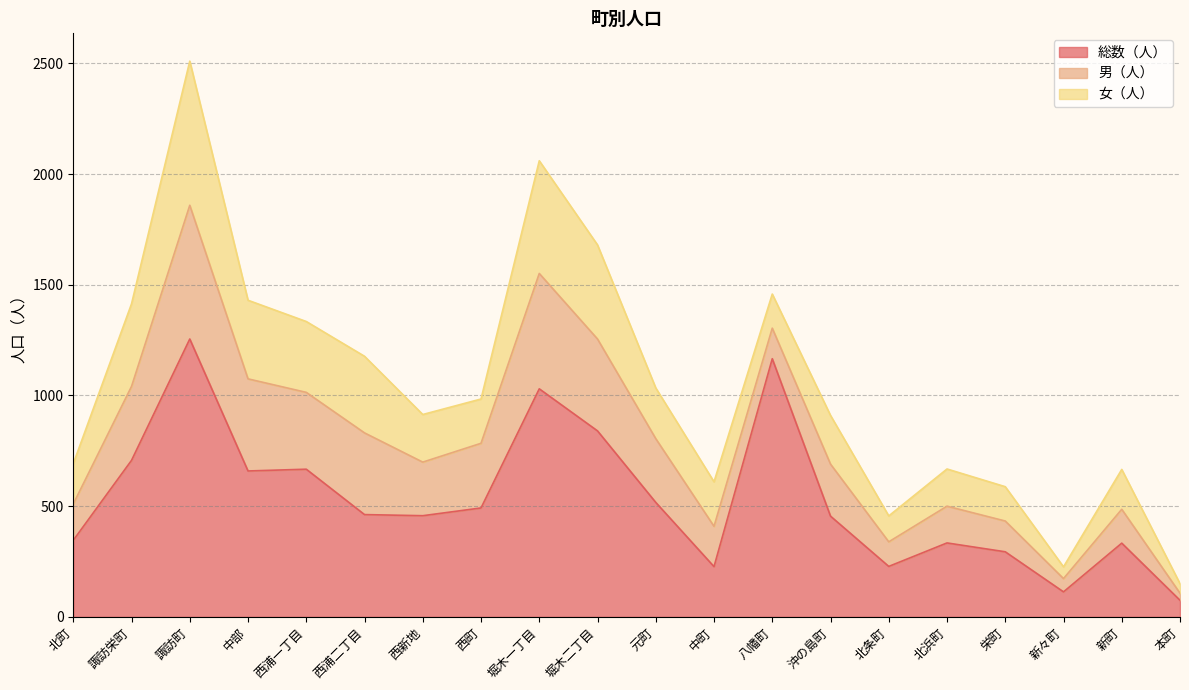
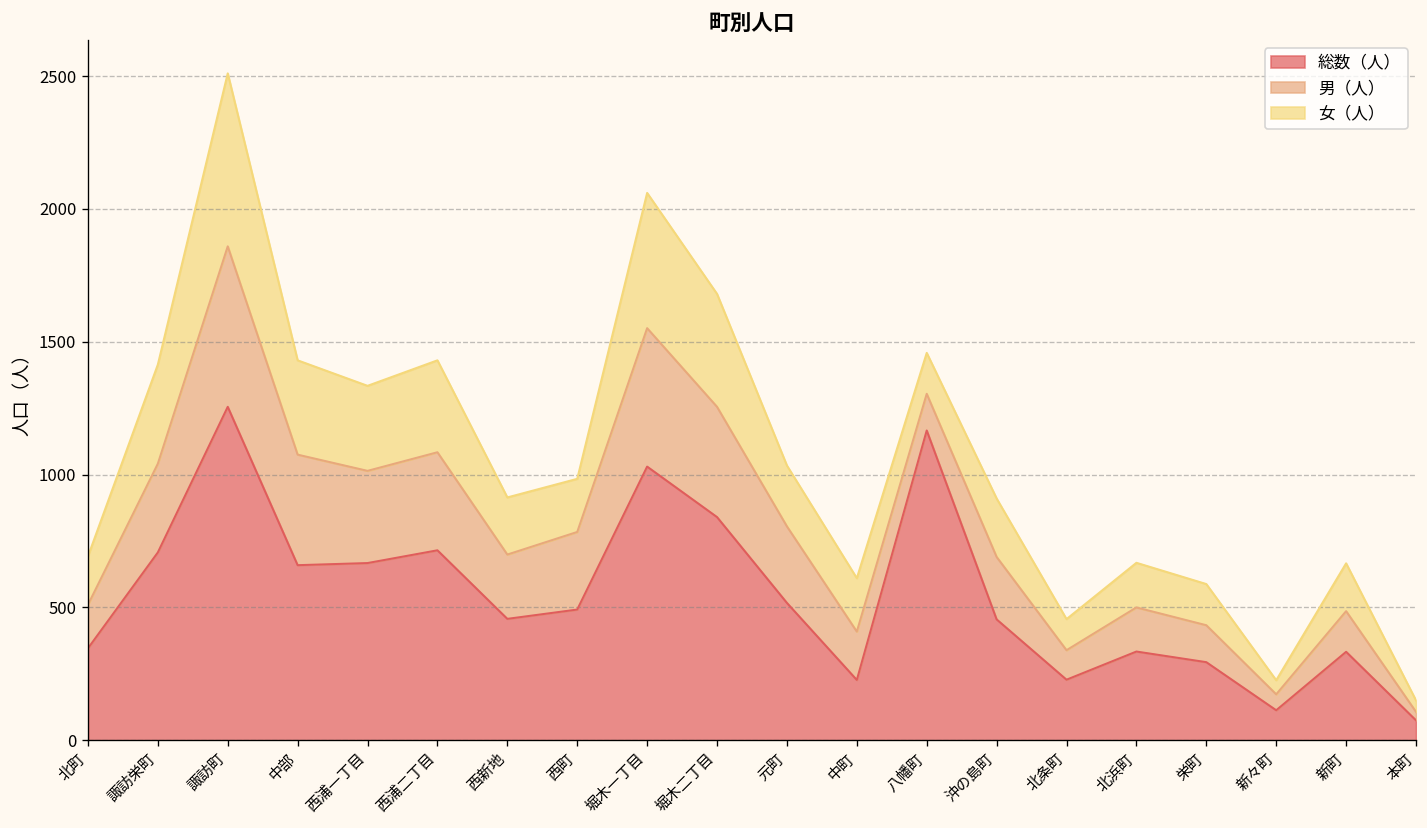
総数（人）, 西浦二丁目: 460 -> 720
